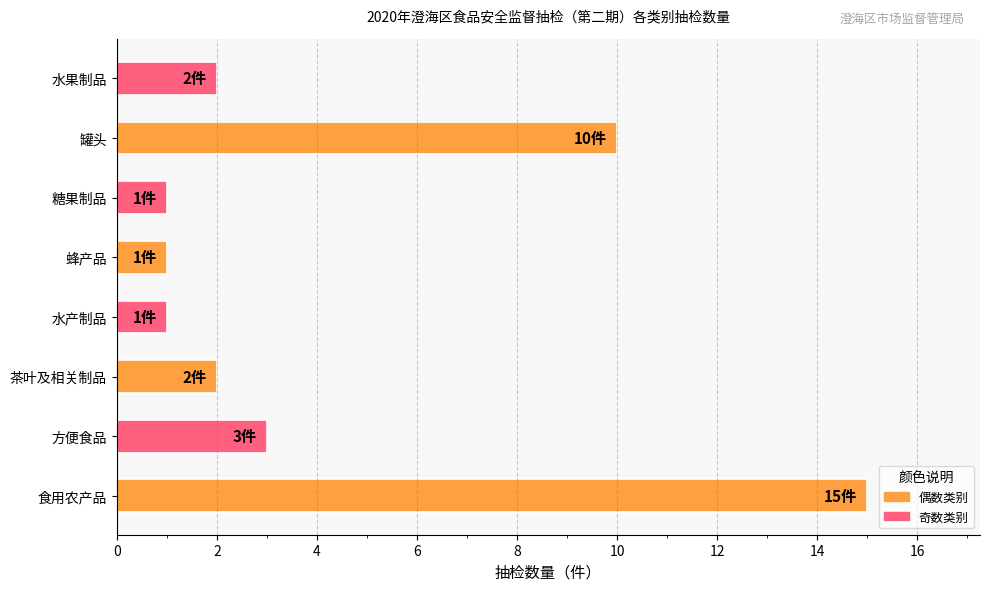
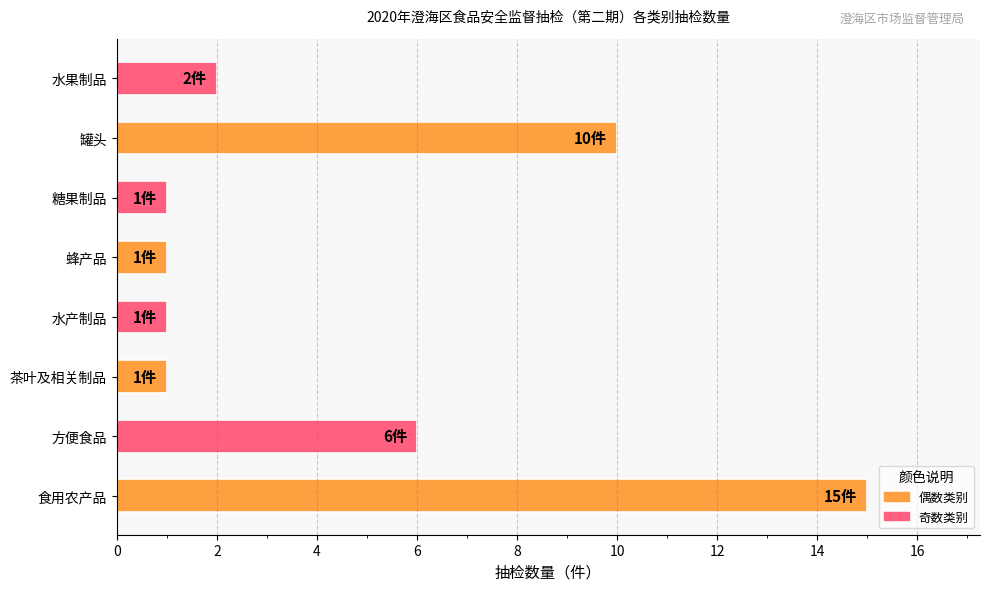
茶叶及相关制品: 2件 -> 1件
方便食品: 3件 -> 6件
